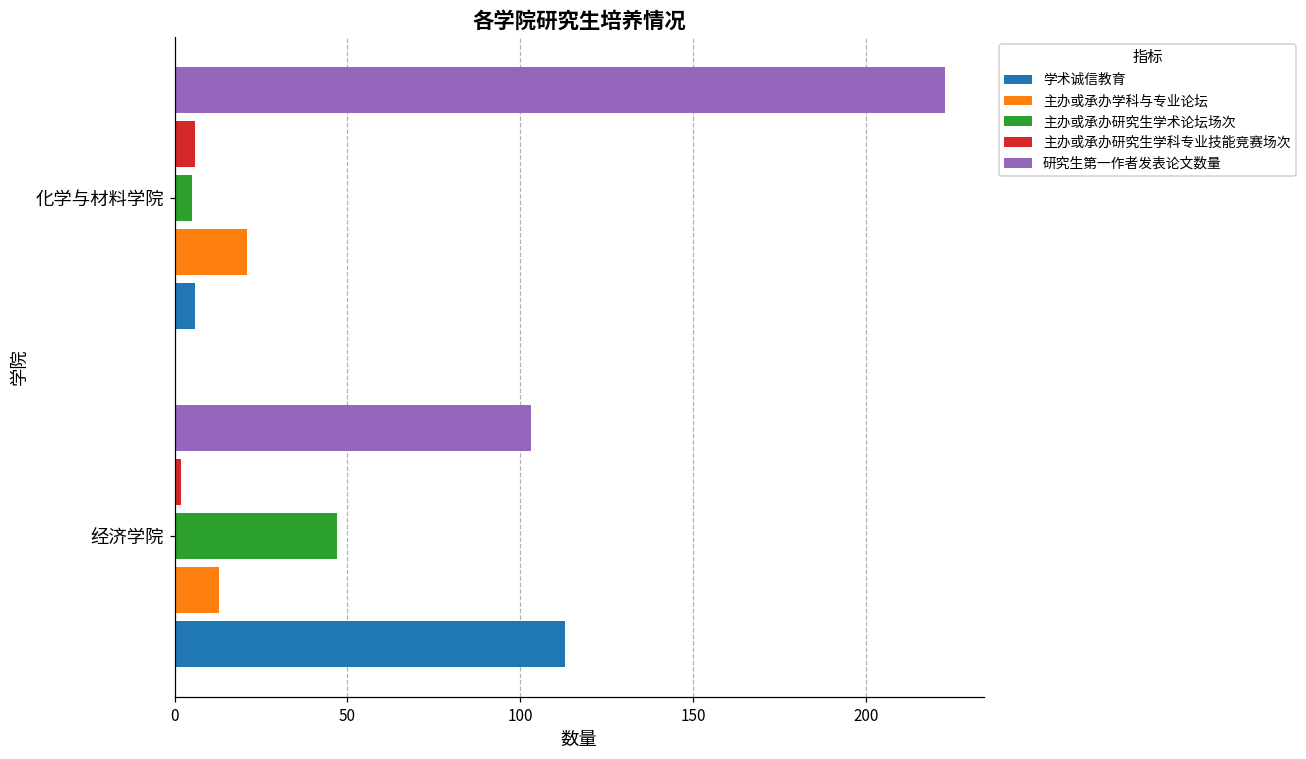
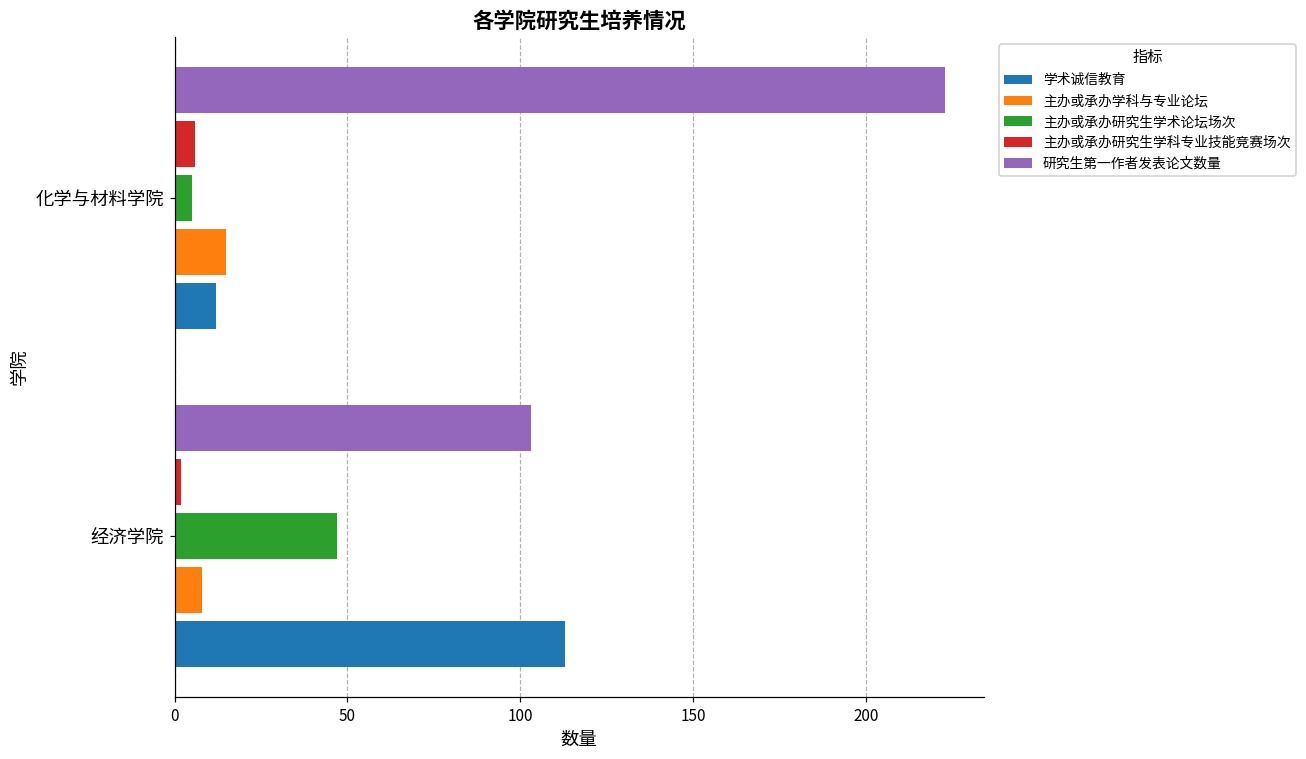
主办或承办学科与专业论坛, 化学与材料学院: 21 -> 15
学术诚信教育, 化学与材料学院: 6 -> 12
主办或承办学科与专业论坛, 经济学院: 13 -> 8
